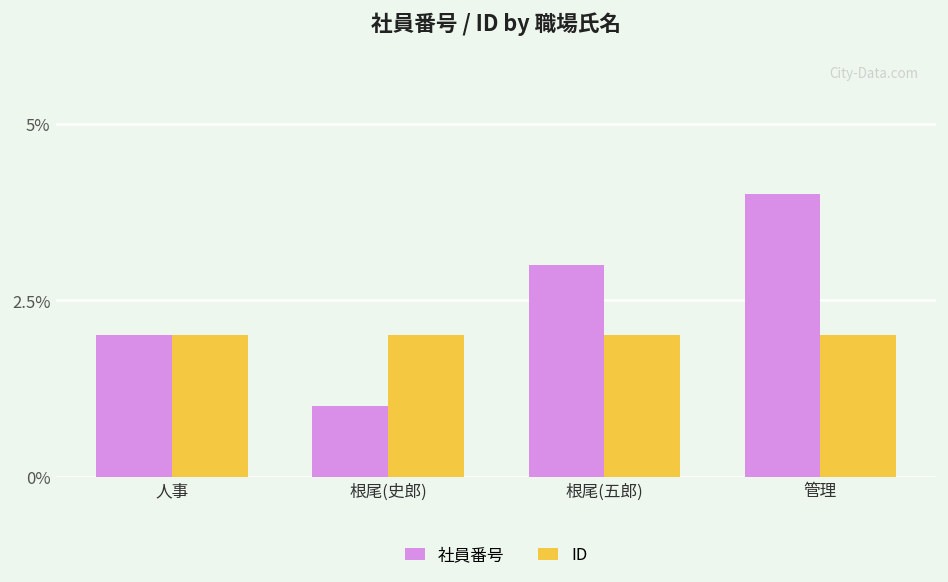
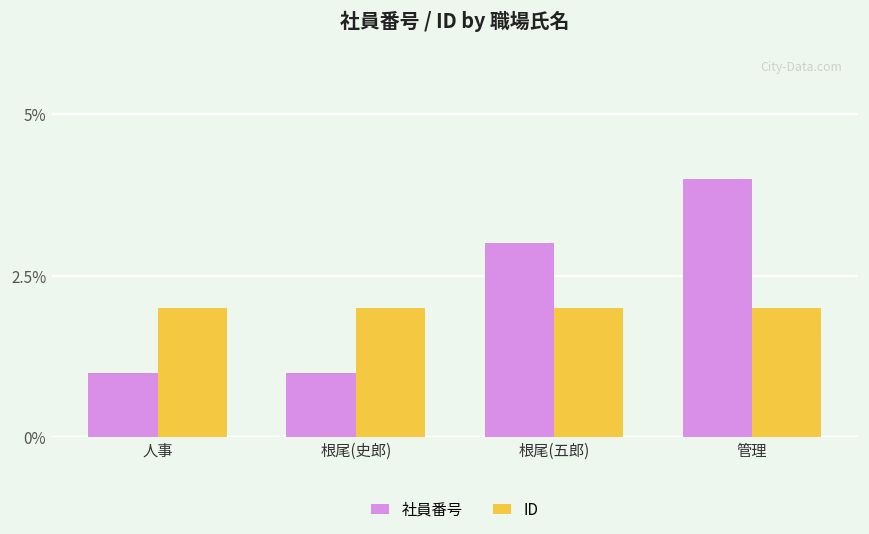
社員番号, 人事: 2% -> 1%
